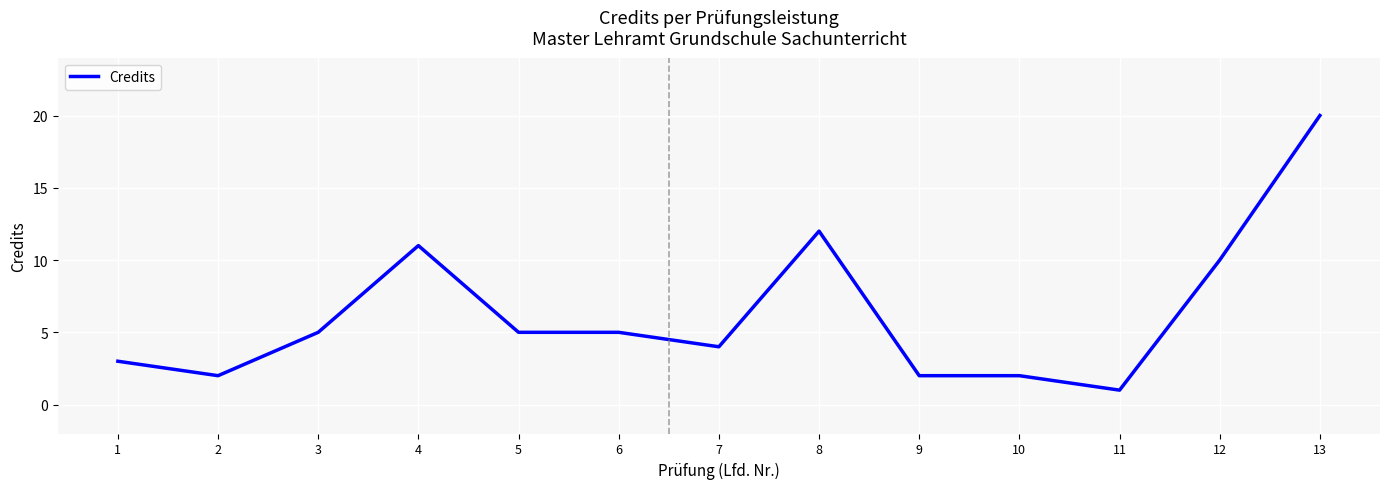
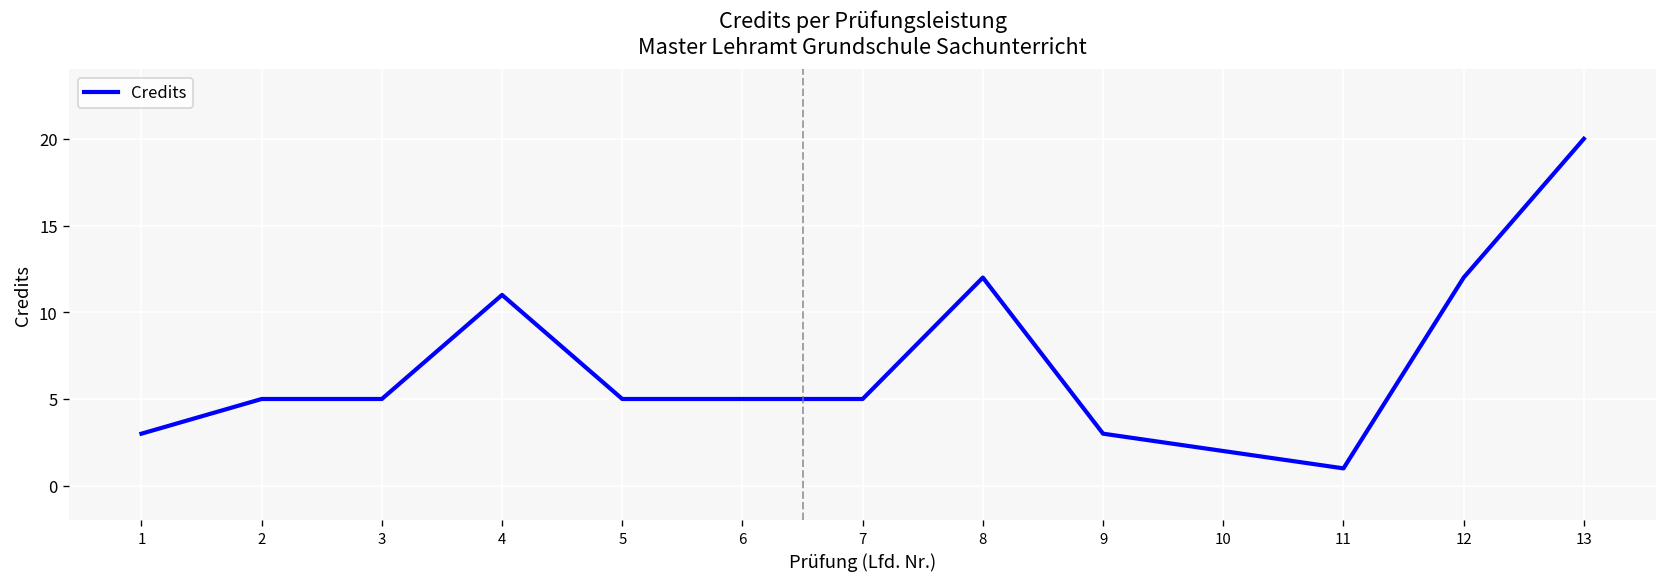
2: 2 -> 5
7: 4 -> 5
9: 2 -> 3
12: 10 -> 12
